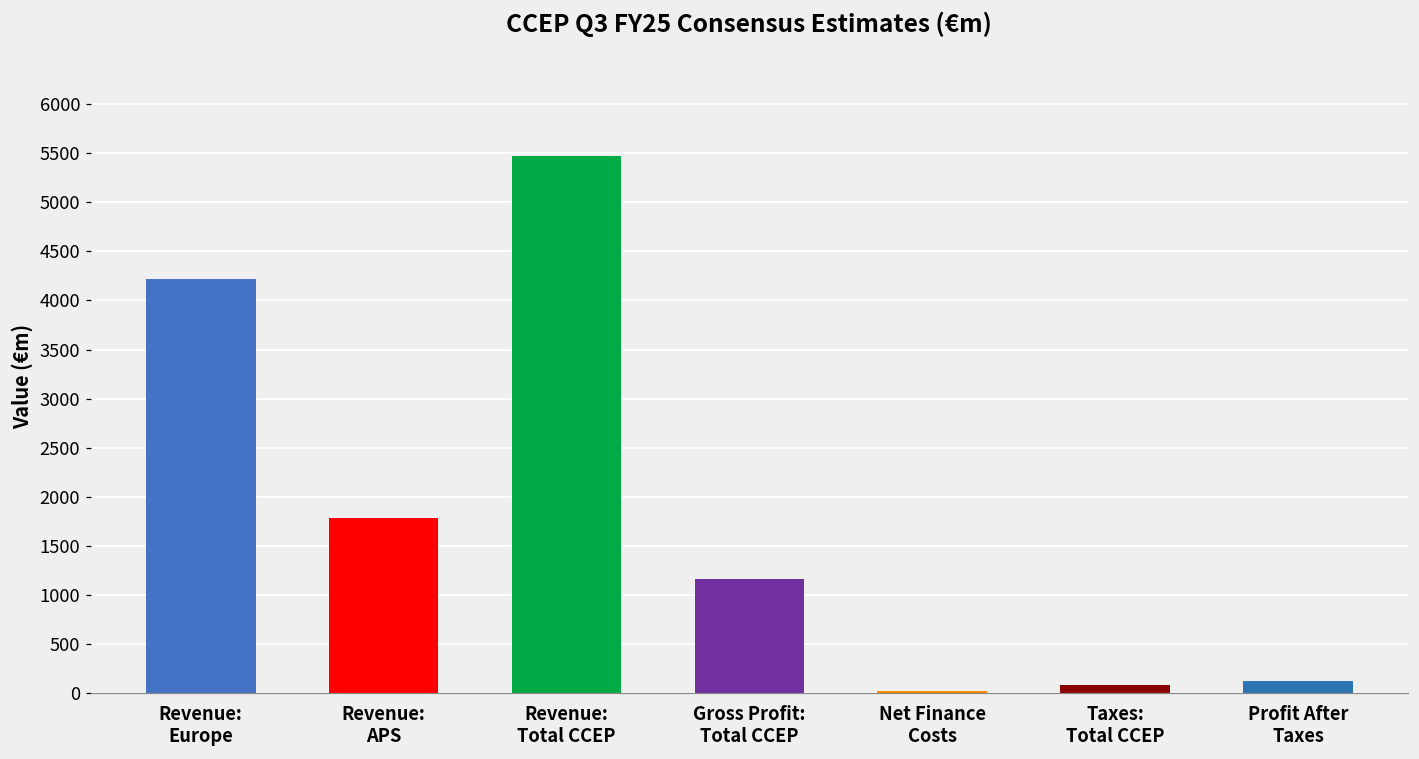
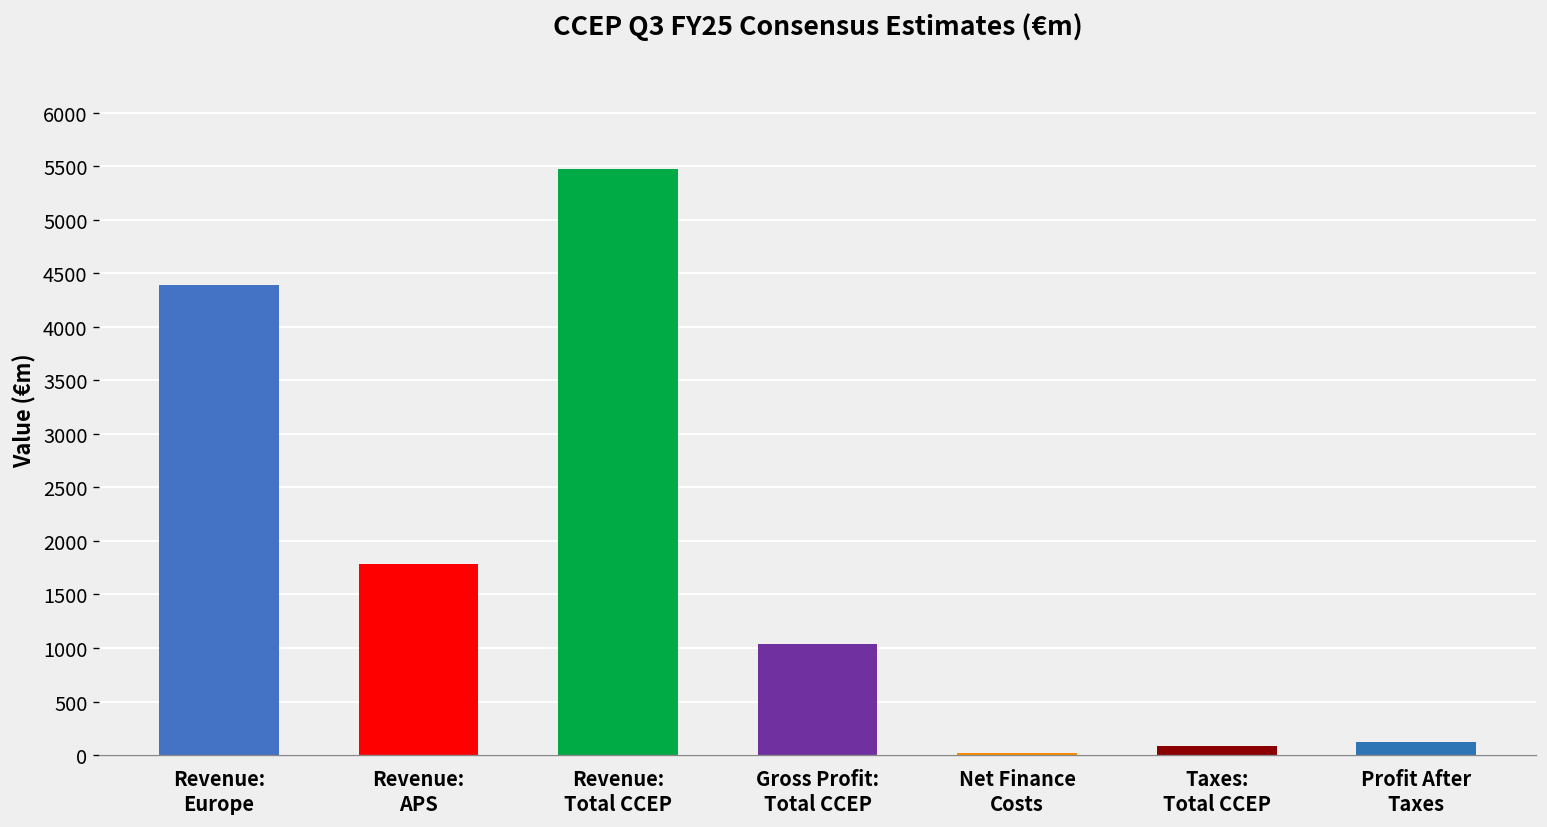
Revenue: Europe: 4200 -> 4400
Gross Profit: Total CCEP: 1200 -> 1000
